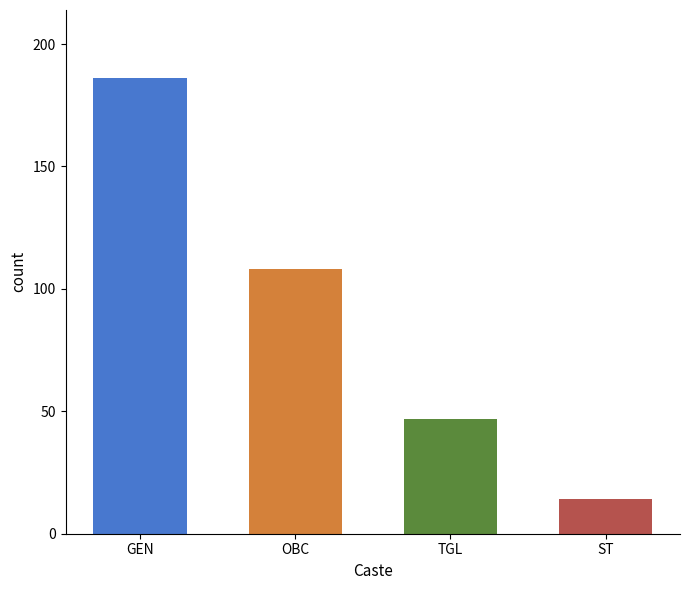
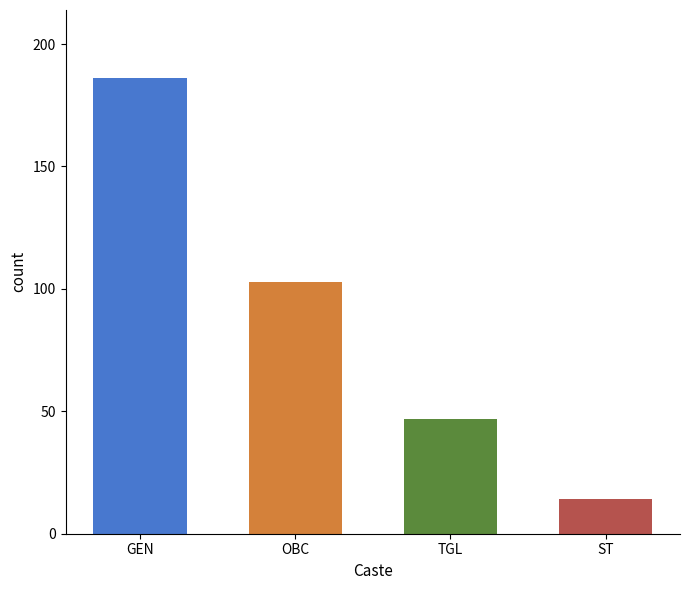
OBC: 108 -> 103
